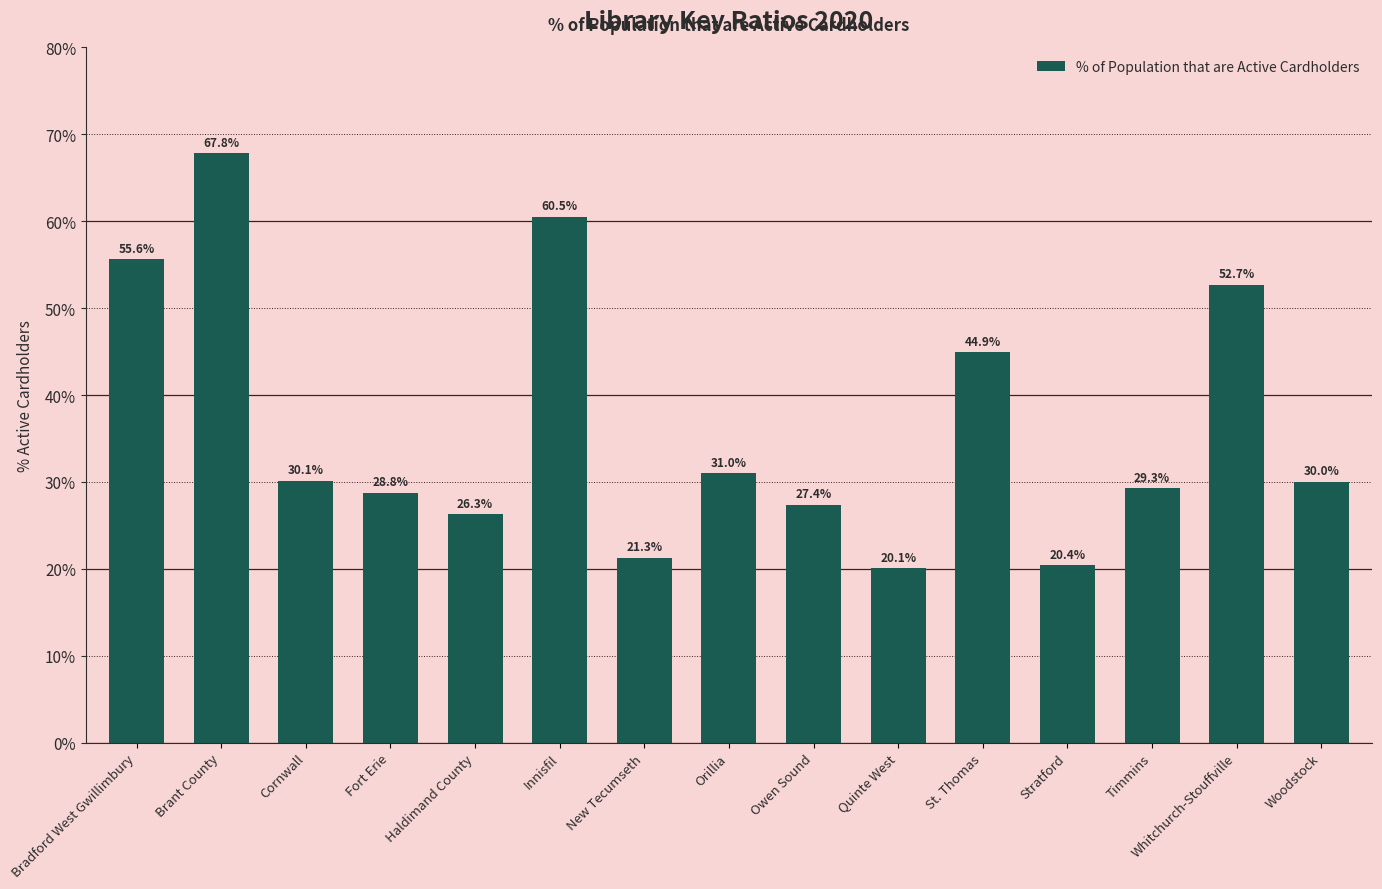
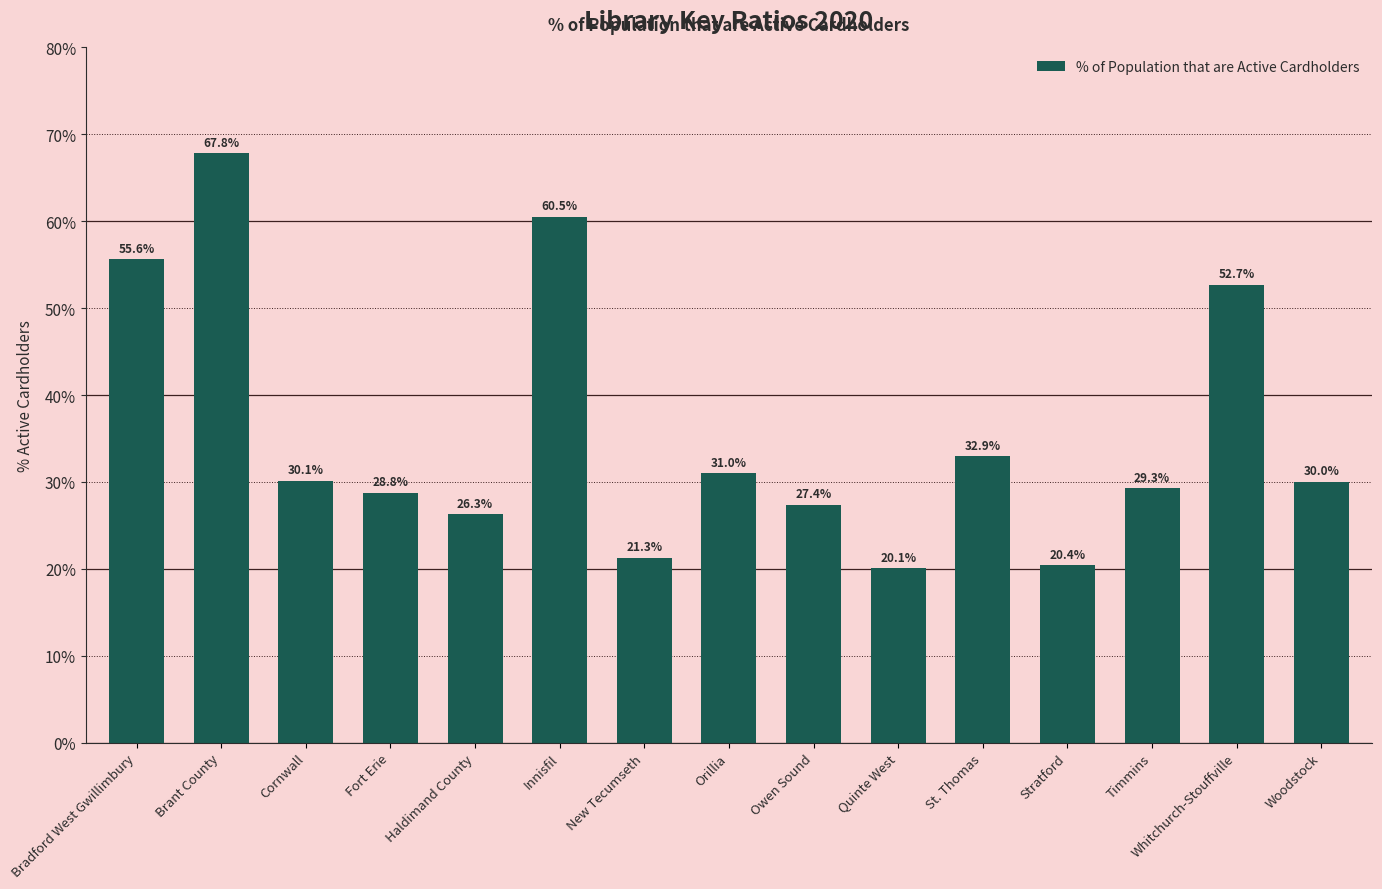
St. Thomas: 44.9% -> 32.9%
